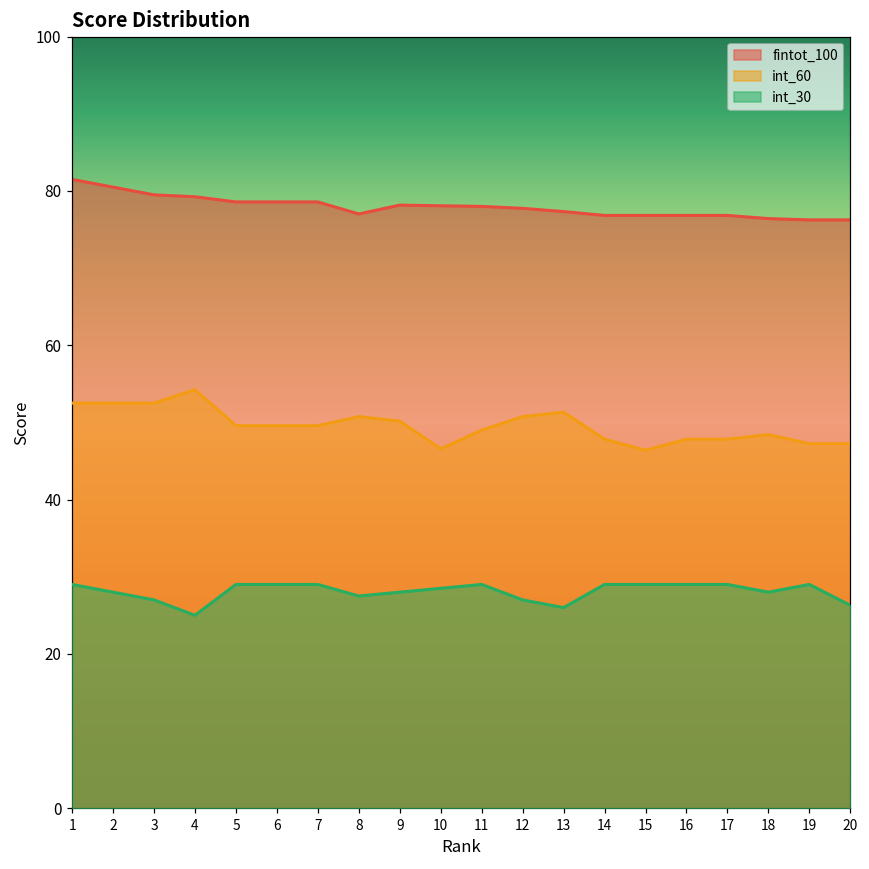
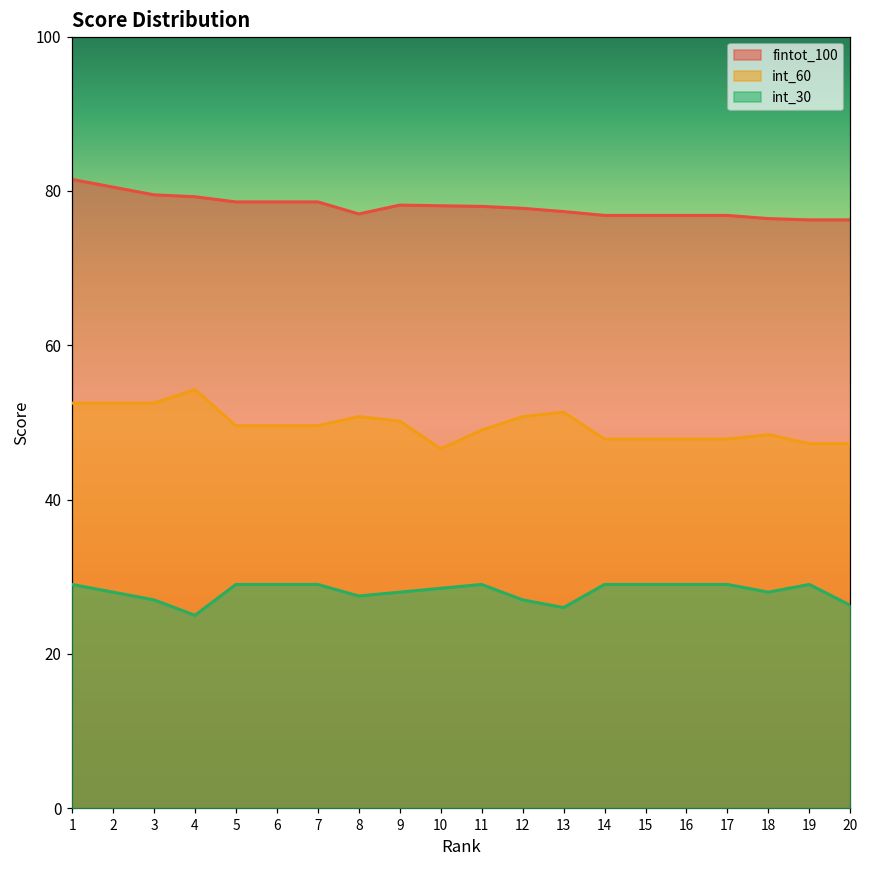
int_60, 15: 46 -> 48
